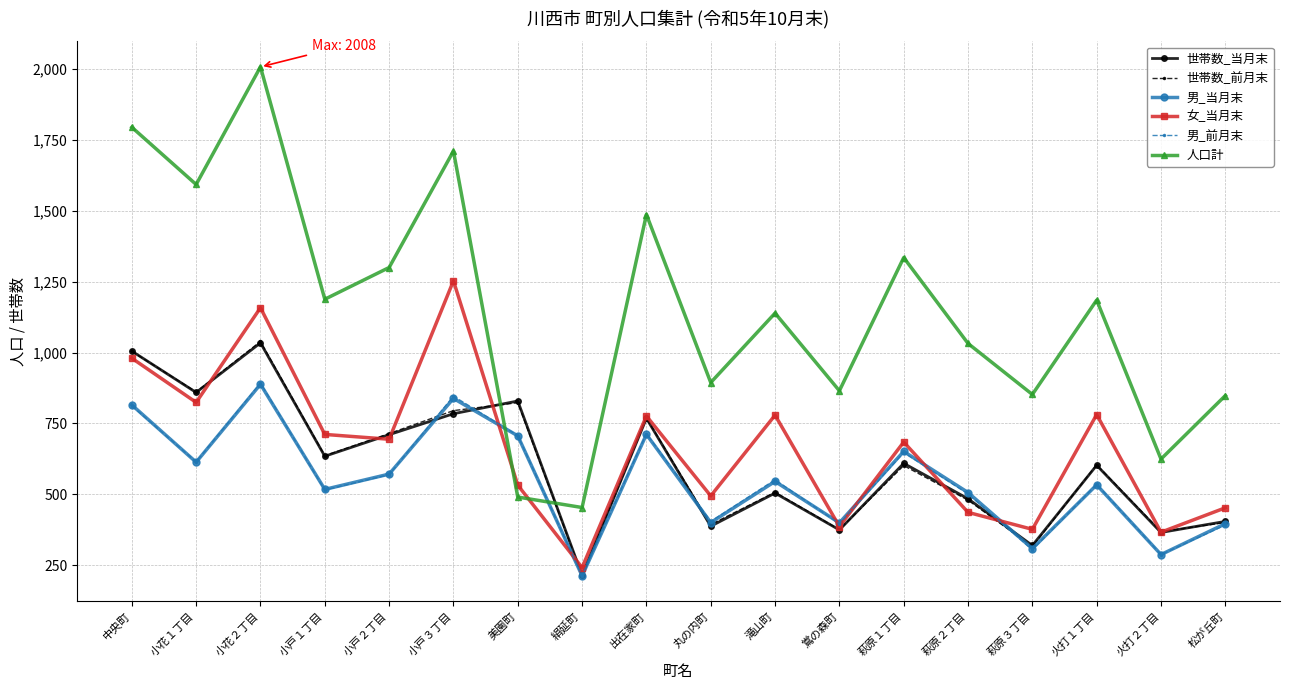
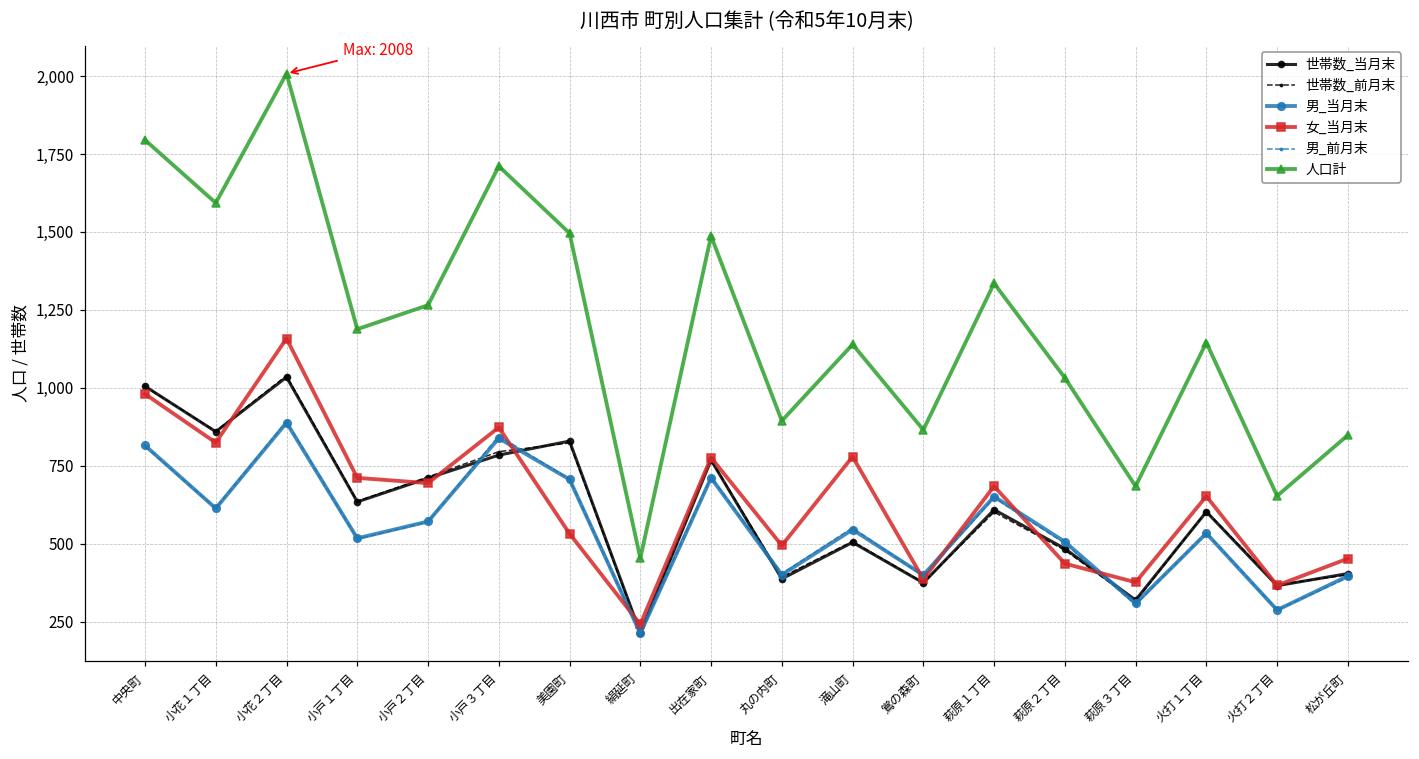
人口計, 小戸２丁目: 1,300 -> 1,270
女_当月末, 小戸３丁目: 1,250 -> 870
人口計, 美園町: 490 -> 1,500
人口計, 萩原３丁目: 850 -> 680
女_当月末, 火打１丁目: 780 -> 650
人口計, 火打１丁目: 1,190 -> 1,150
人口計, 火打２丁目: 620 -> 650
